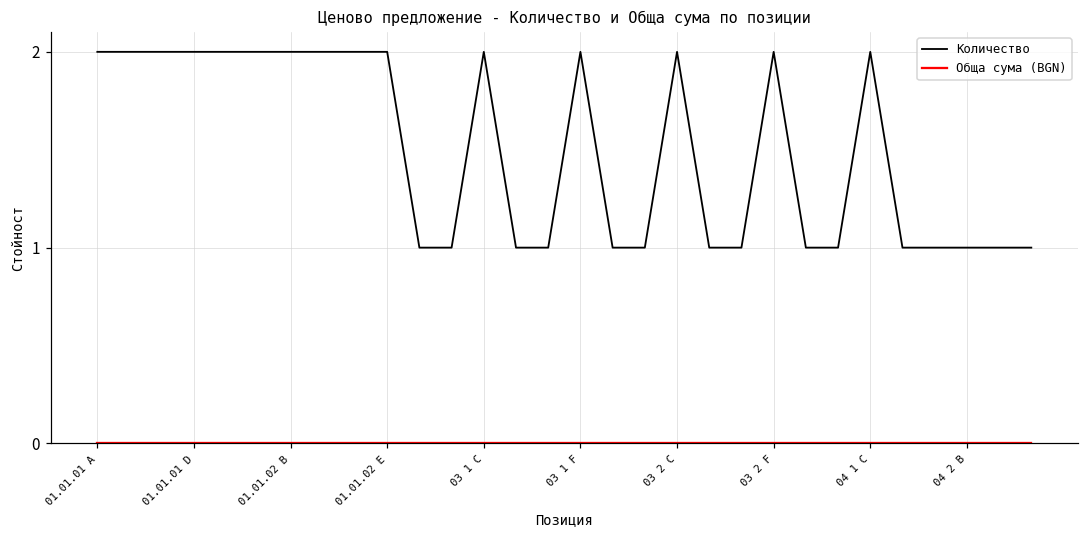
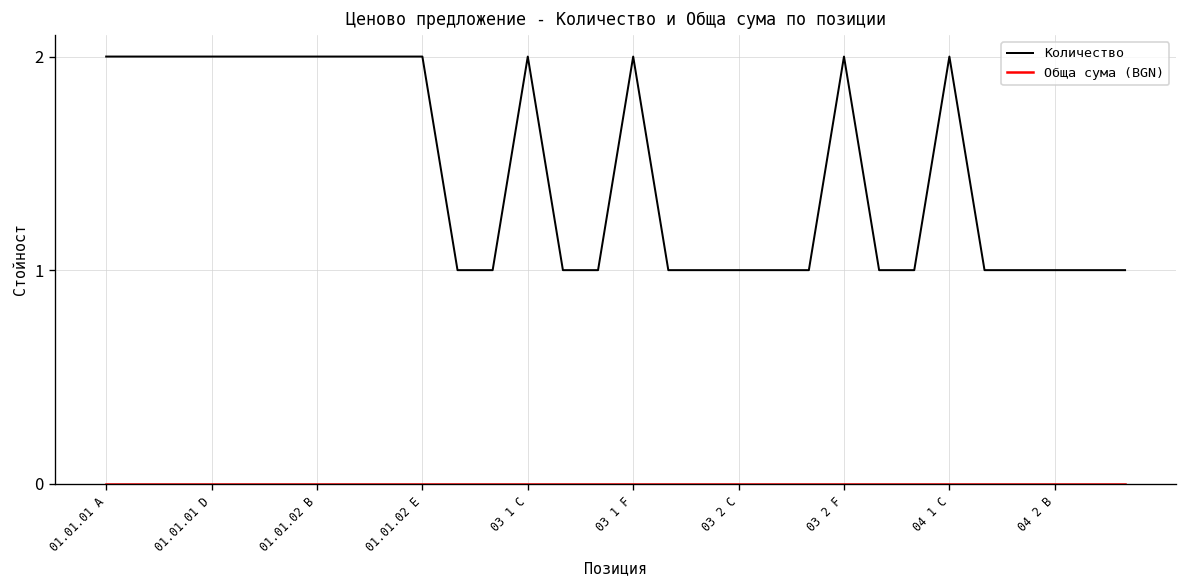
Количество, 03 2 C: 2 -> 1
